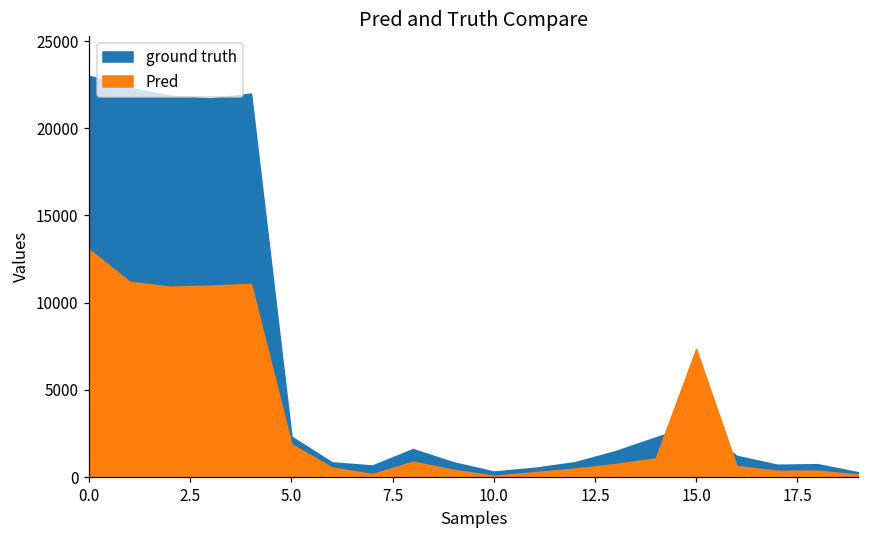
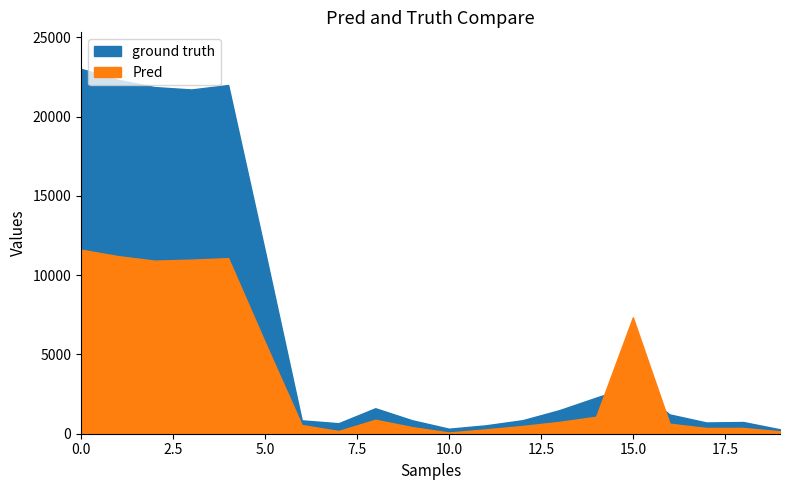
Pred, 0.0: 13100 -> 11600
ground truth, 5.0: 2300 -> 11500
Pred, 5.0: 1900 -> 5800
